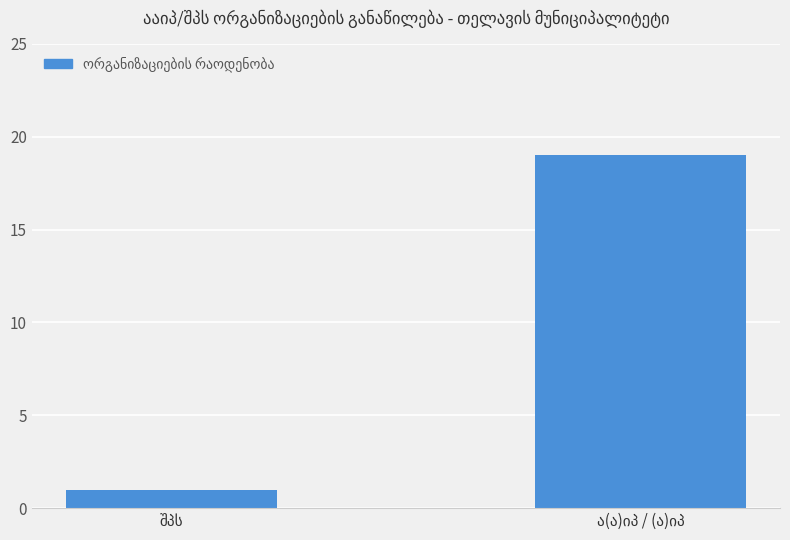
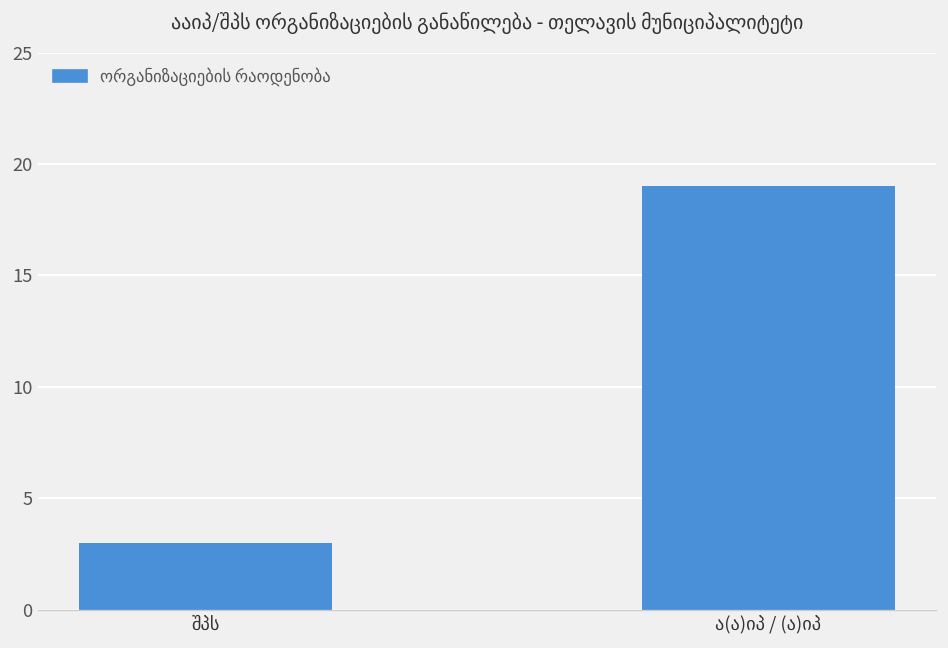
შპს: 1 -> 3
